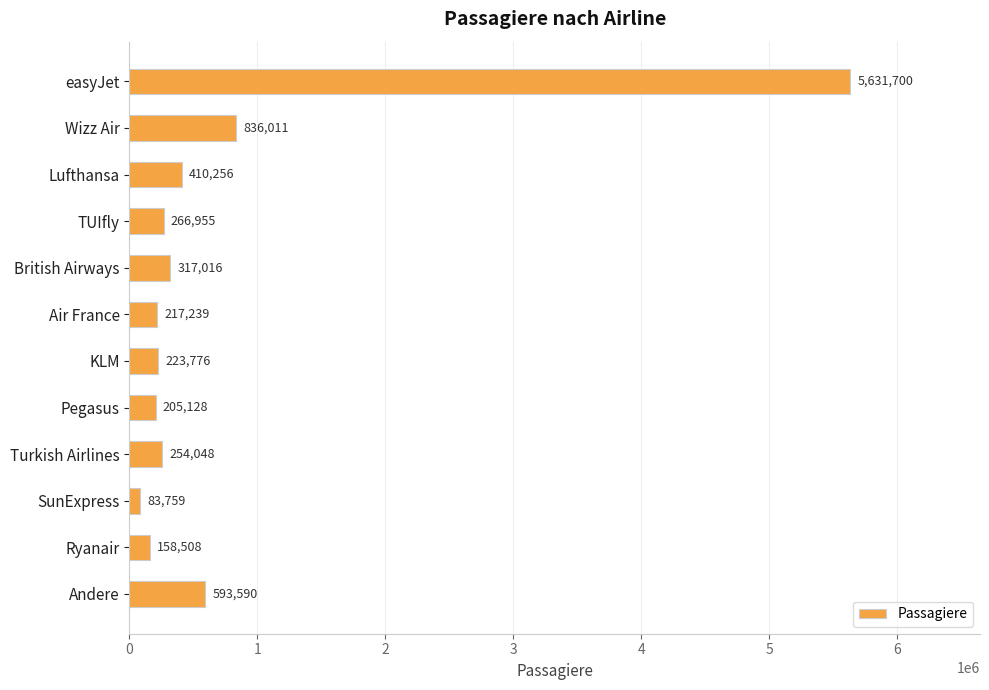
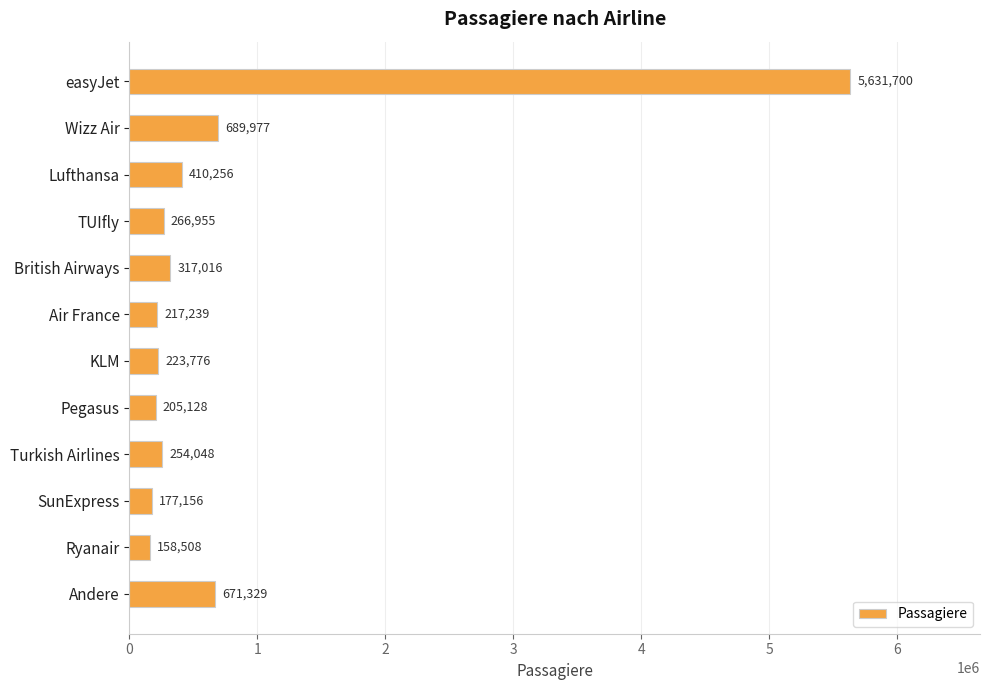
Wizz Air: 836,011 -> 689,977
SunExpress: 83,759 -> 177,156
Andere: 593,590 -> 671,329
